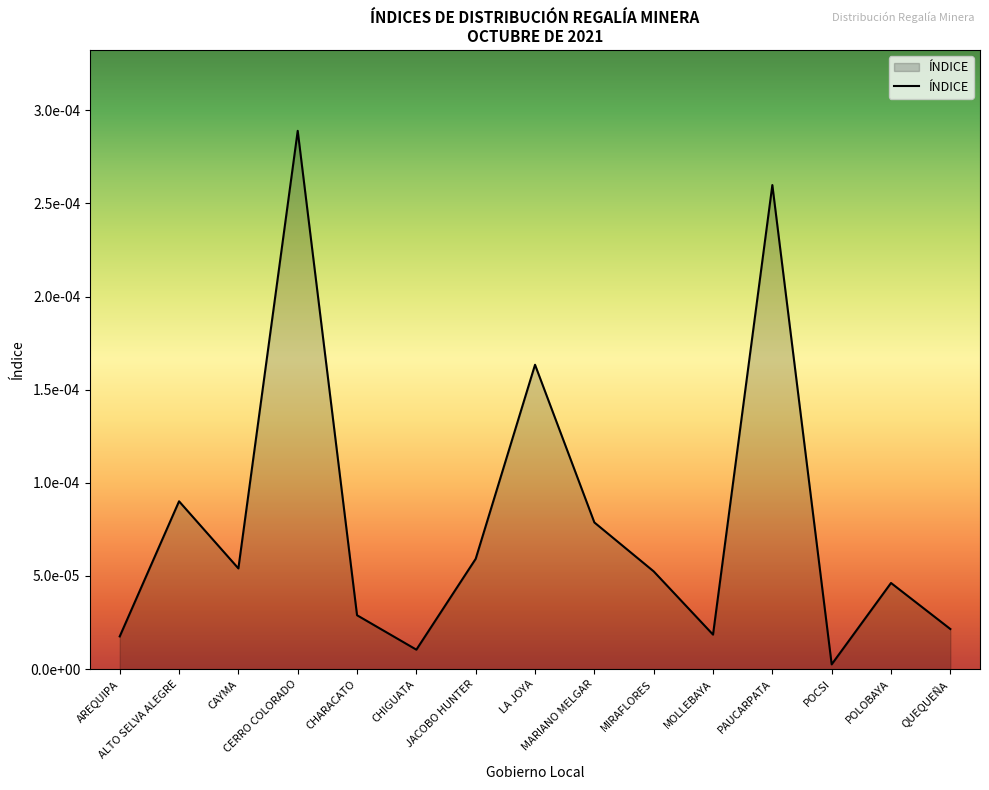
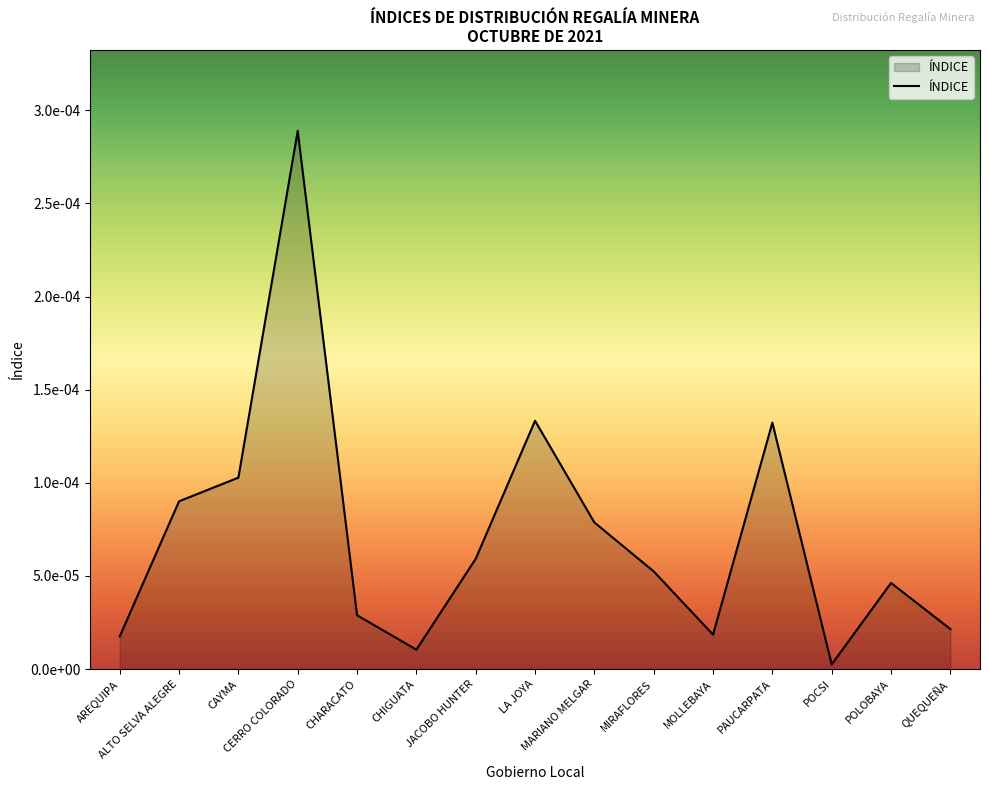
CAYMA: 0.000054 -> 0.000103
LA JOYA: 0.000163 -> 0.000133
PAUCARPATA: 0.000260 -> 0.000132
